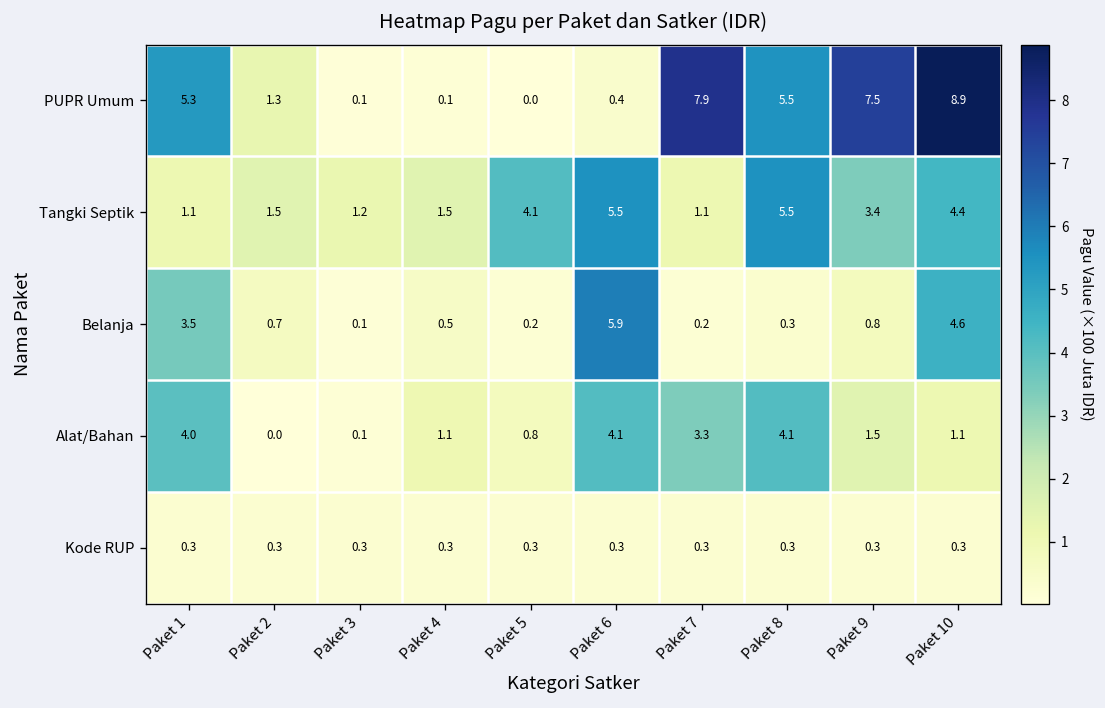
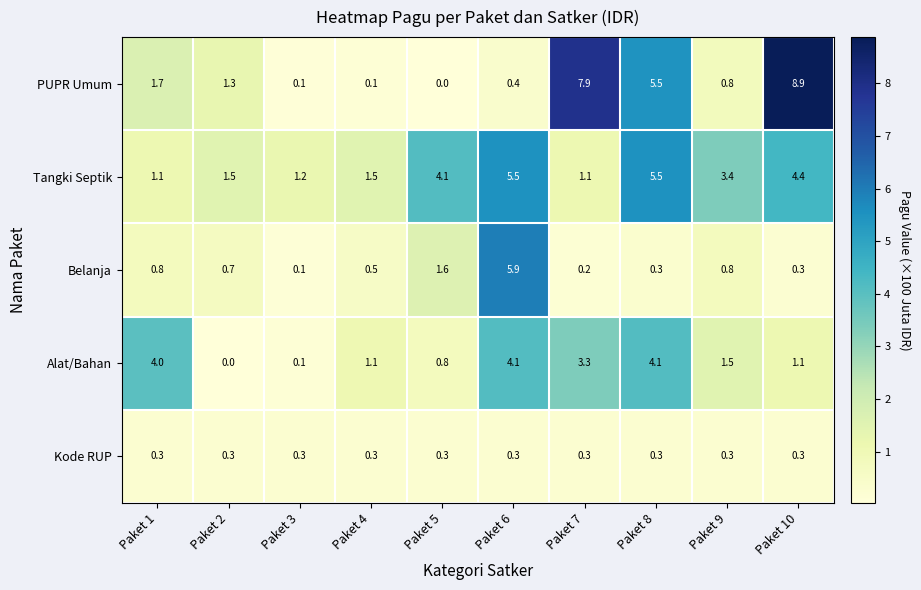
PUPR Umum, Paket 1: 5.3 -> 1.7
PUPR Umum, Paket 9: 7.5 -> 0.8
Belanja, Paket 1: 3.5 -> 0.8
Belanja, Paket 5: 0.2 -> 1.6
Belanja, Paket 10: 4.6 -> 0.3
